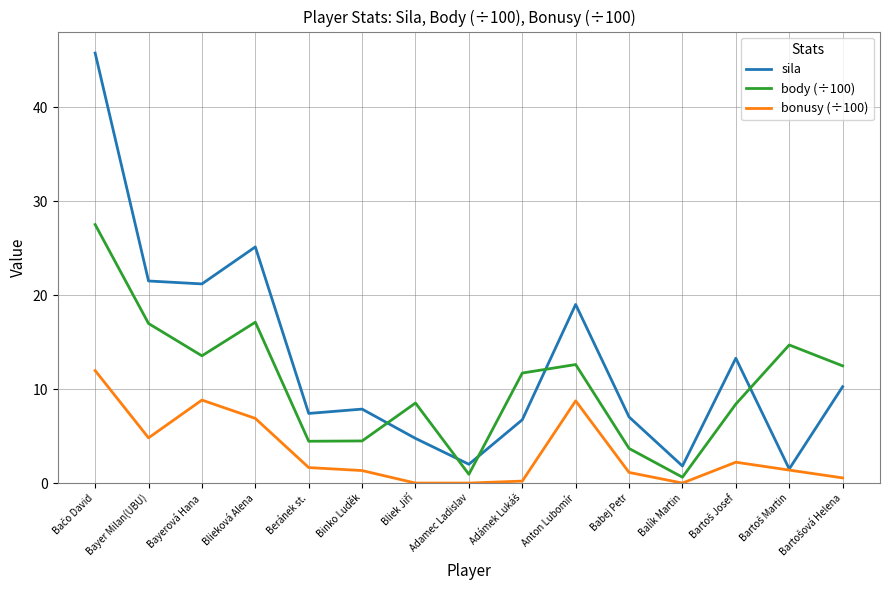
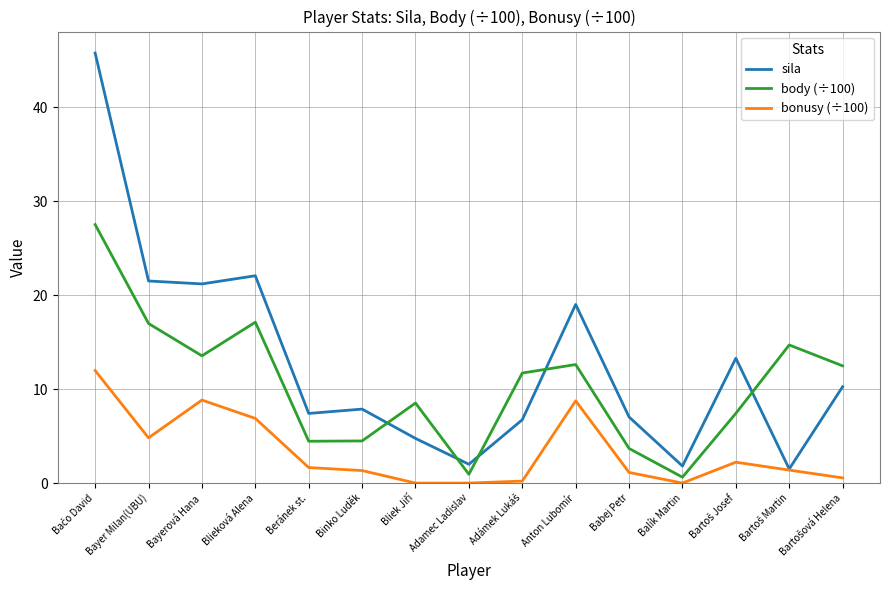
sila, Blieková Alena: 25 -> 22
body (÷100), Bartoš Josef: 8 -> 7
